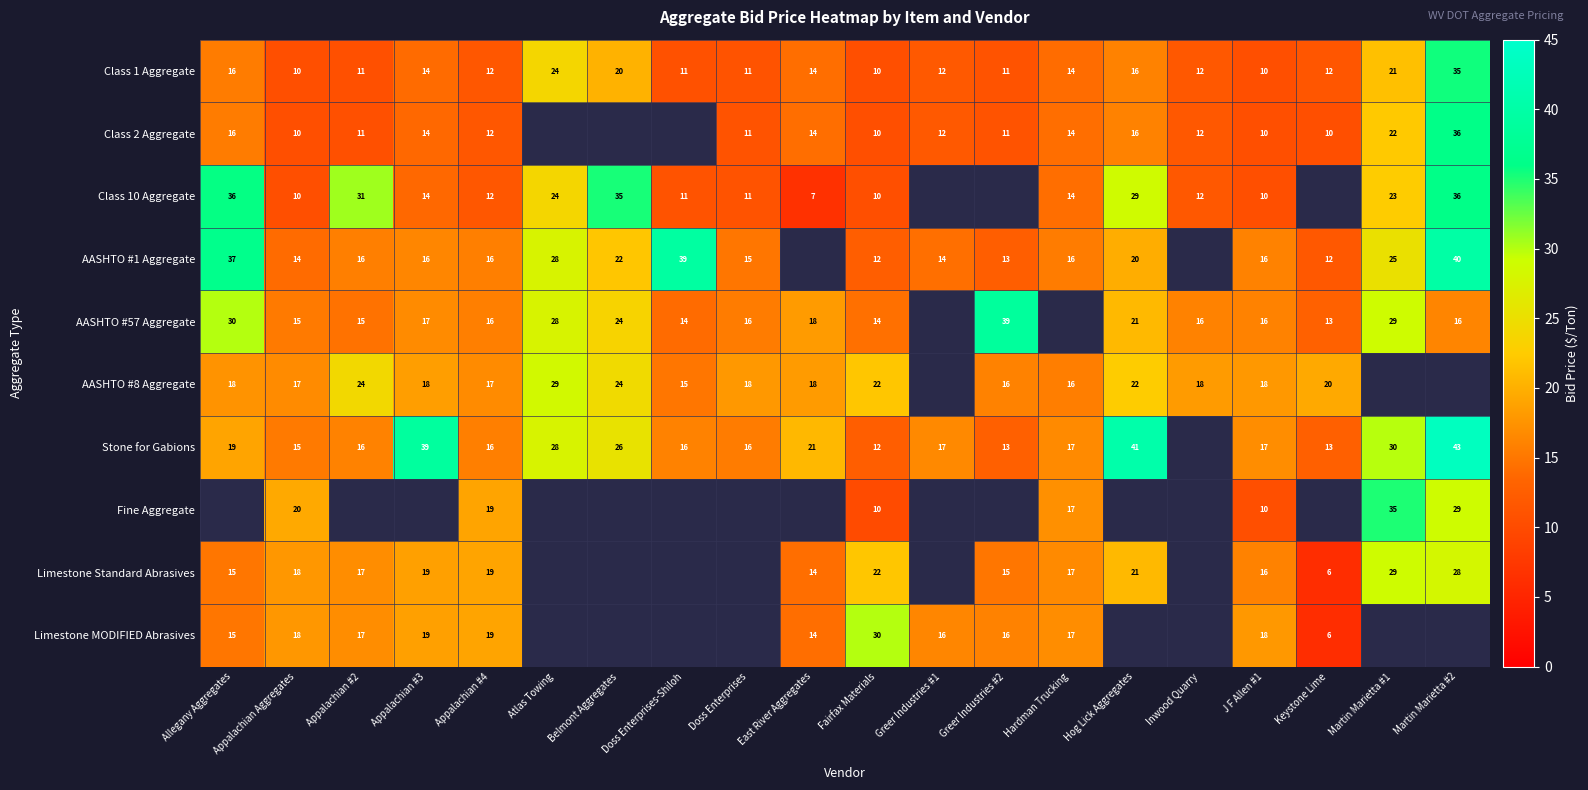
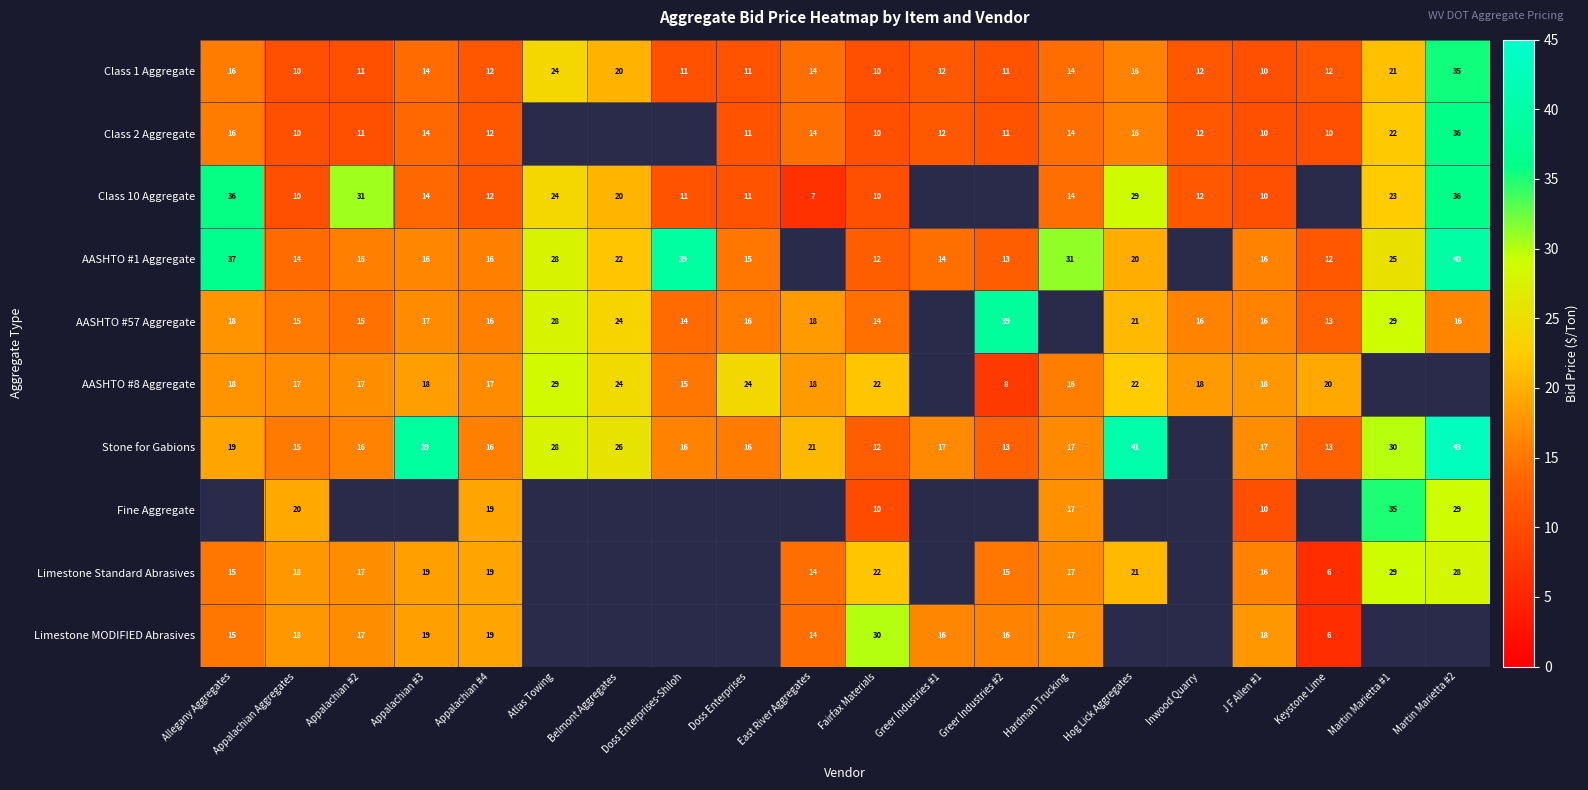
Class 10 Aggregate, Belmont Aggregates: 35 -> 20
AASHTO #1 Aggregate, Hardman Trucking: 16 -> 31
AASHTO #57 Aggregate, Allegany Aggregates: 30 -> 18
AASHTO #8 Aggregate, Appalachian #2: 24 -> 17
AASHTO #8 Aggregate, Doss Enterprises: 18 -> 24
AASHTO #8 Aggregate, Greer Industries #2: 16 -> 8
